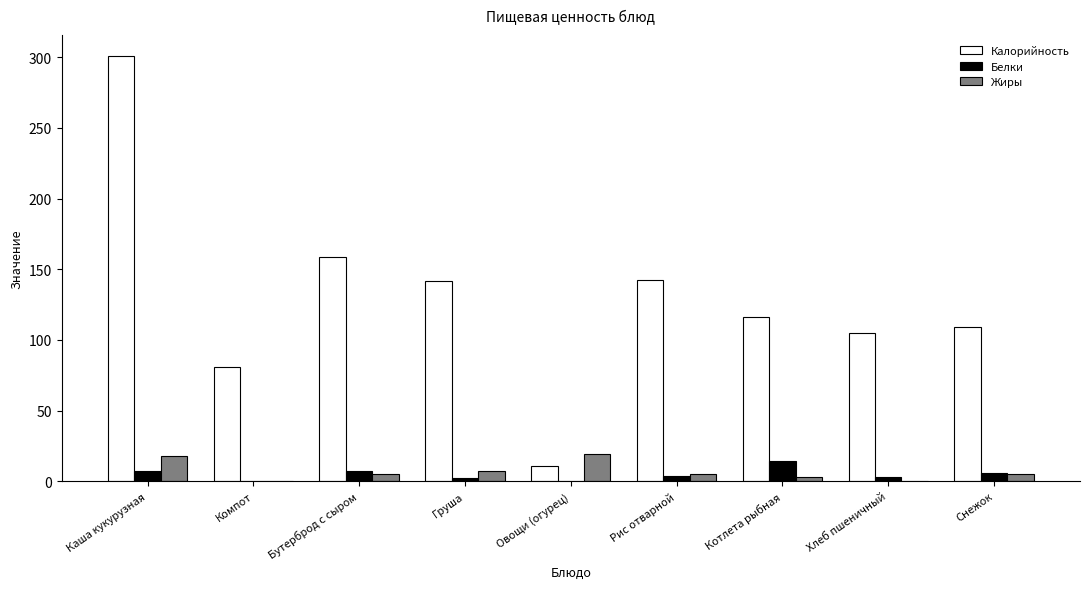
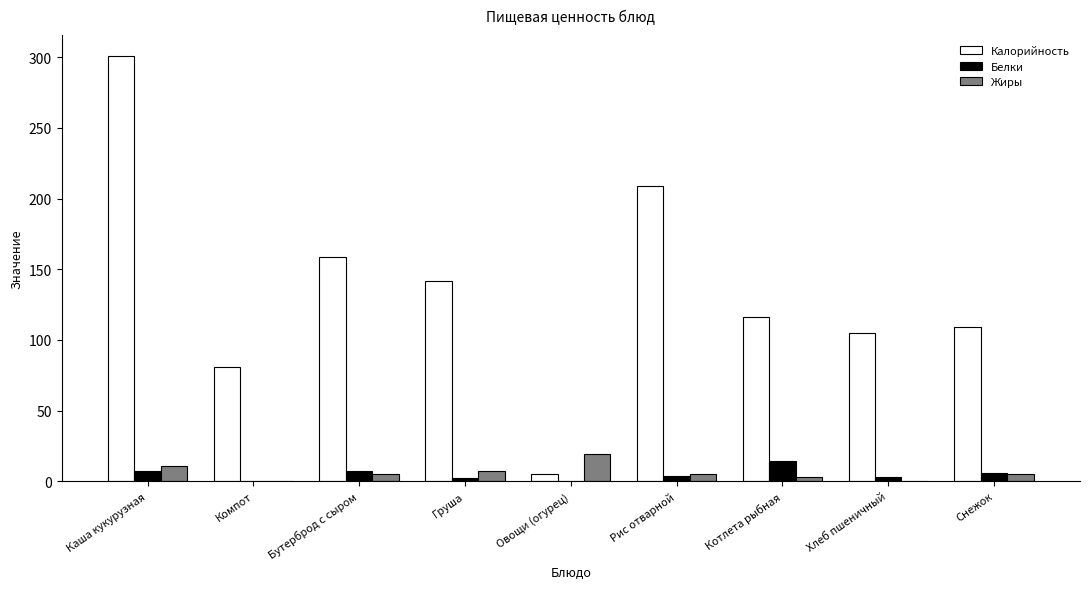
Жиры, Каша кукурузная: 18 -> 11
Калорийность, Овощи (огурец): 11 -> 5
Калорийность, Рис отварной: 143 -> 209
